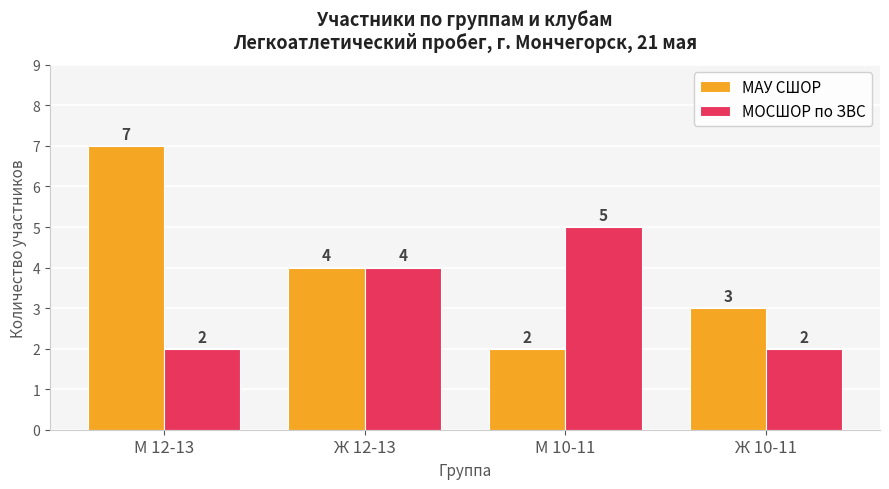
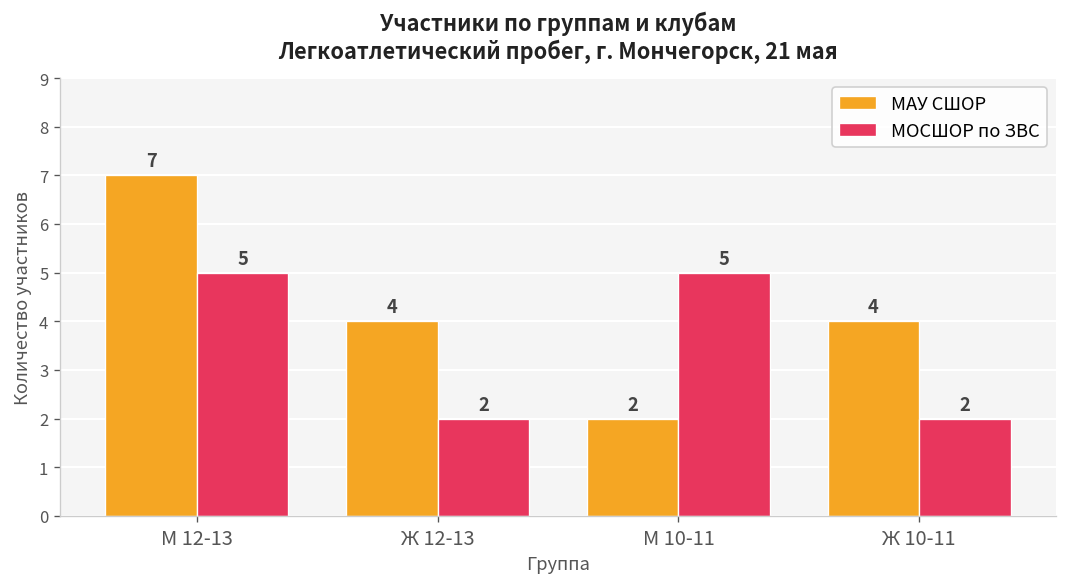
МОСШОР по ЗВС, М 12-13: 2 -> 5
МОСШОР по ЗВС, Ж 12-13: 4 -> 2
МАУ СШОР, Ж 10-11: 3 -> 4
